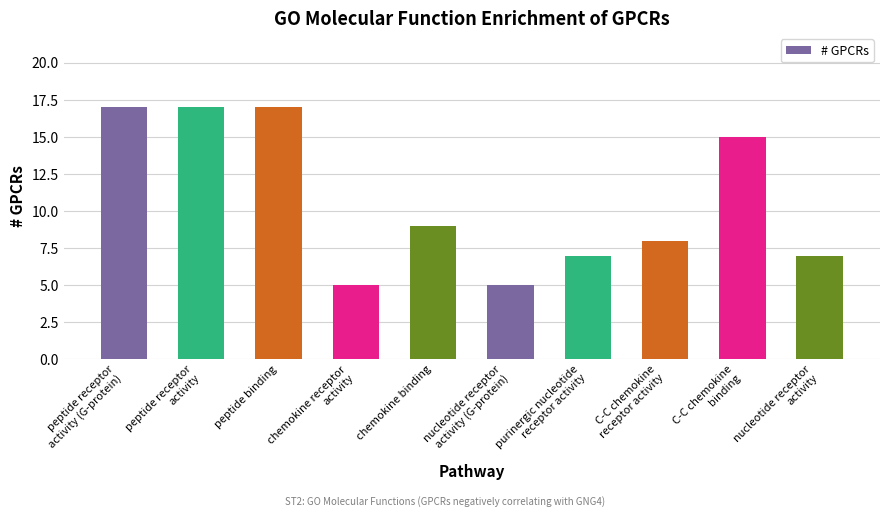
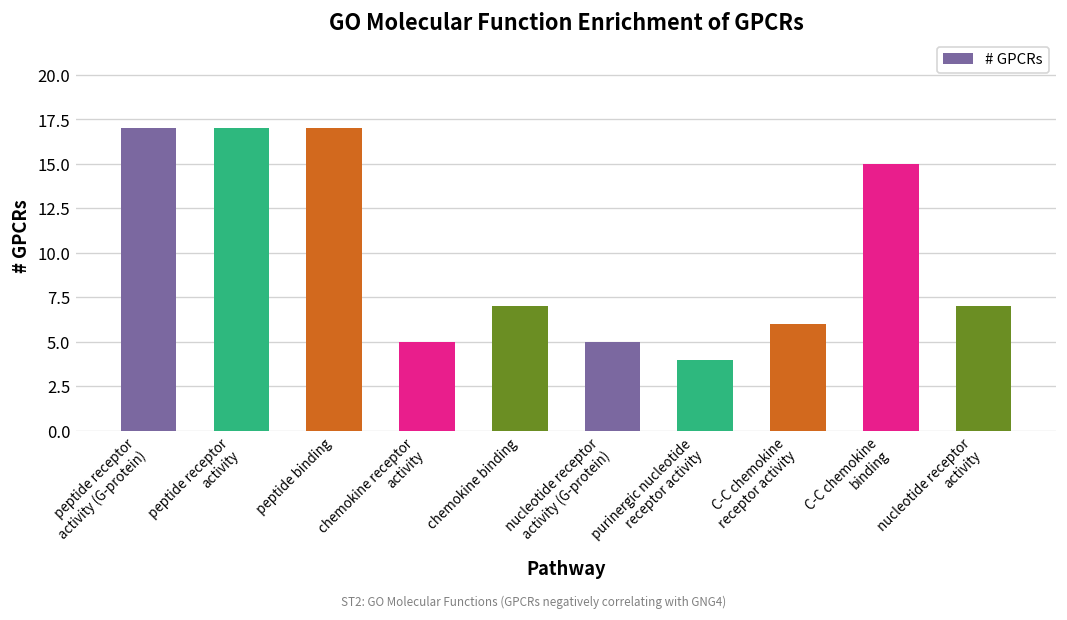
chemokine binding: 9 -> 7
purinergic nucleotide receptor activity: 7 -> 4
C-C chemokine receptor activity: 8 -> 6
